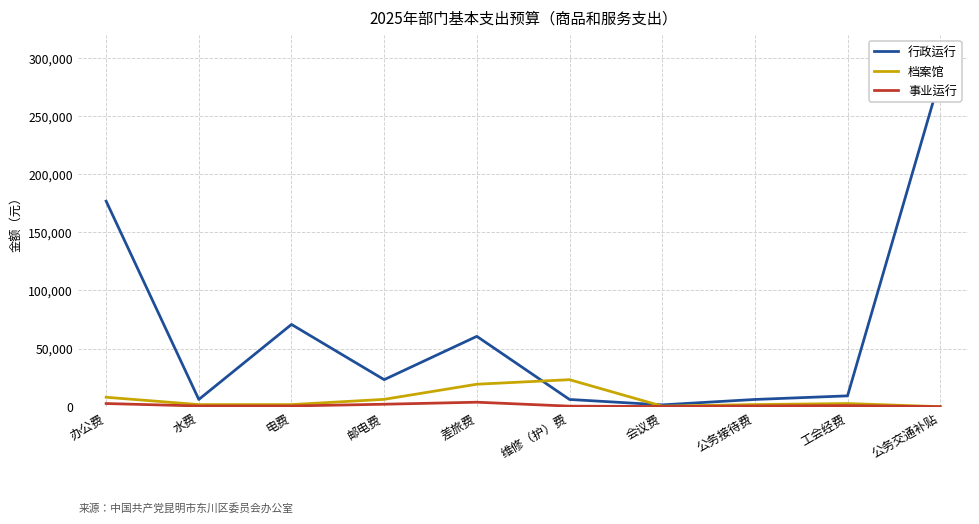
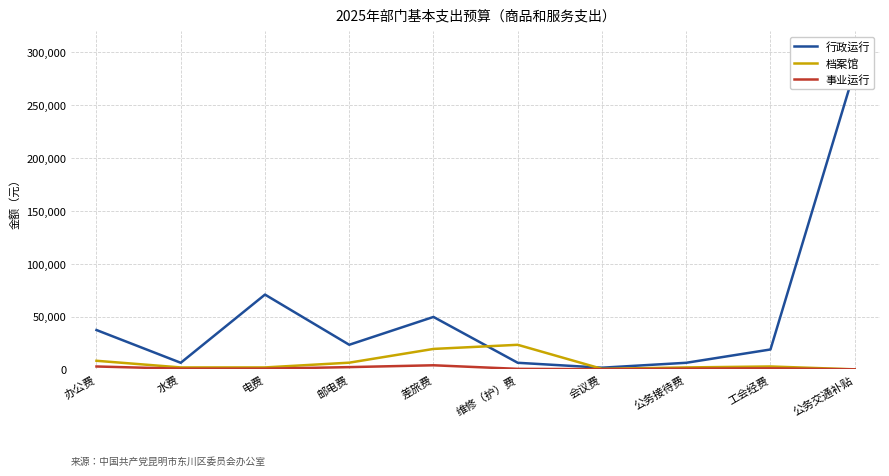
行政运行, 办公费: 177,000 -> 37,000
行政运行, 差旅费: 61,000 -> 50,000
行政运行, 工会经费: 9,000 -> 19,000
